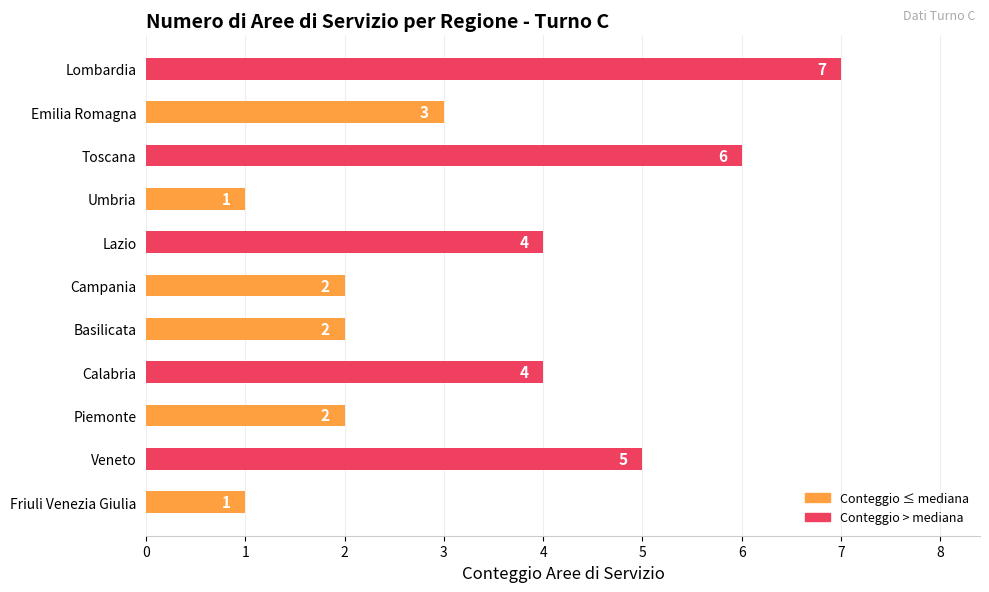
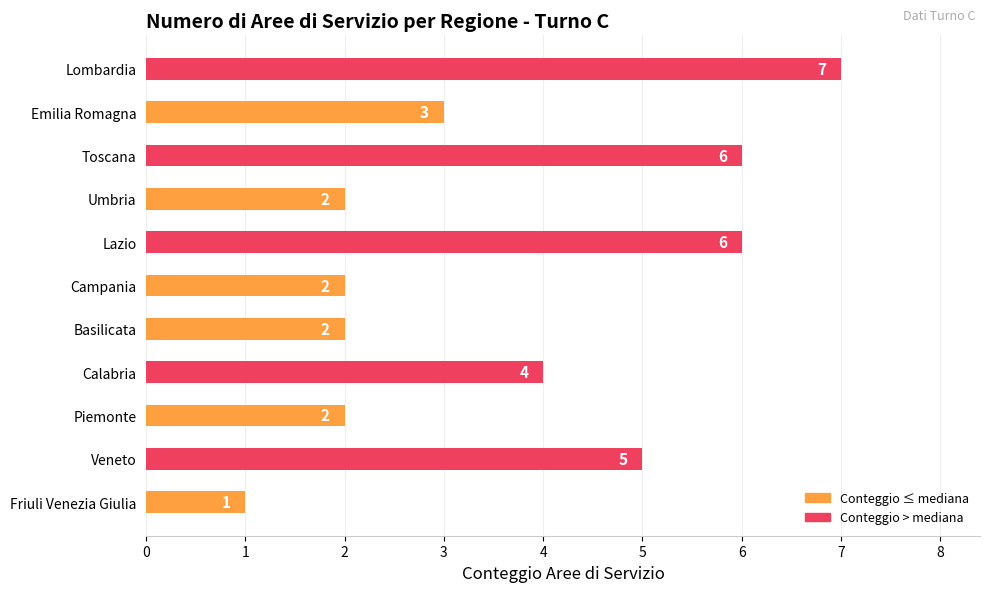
Umbria: 1 -> 2
Lazio: 4 -> 6
